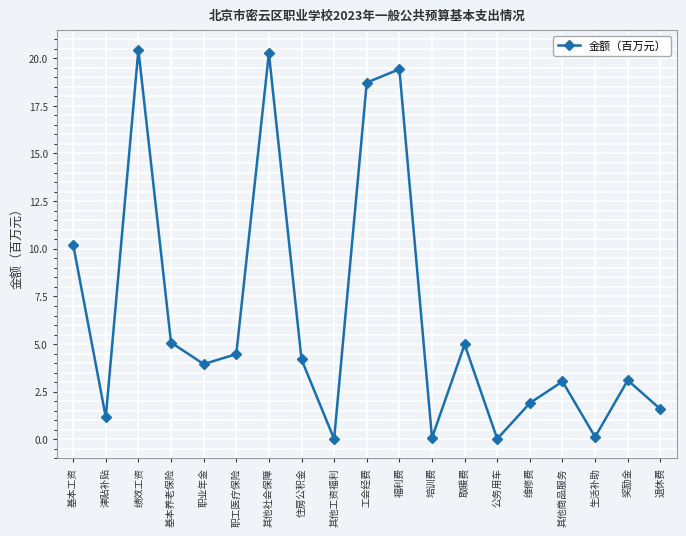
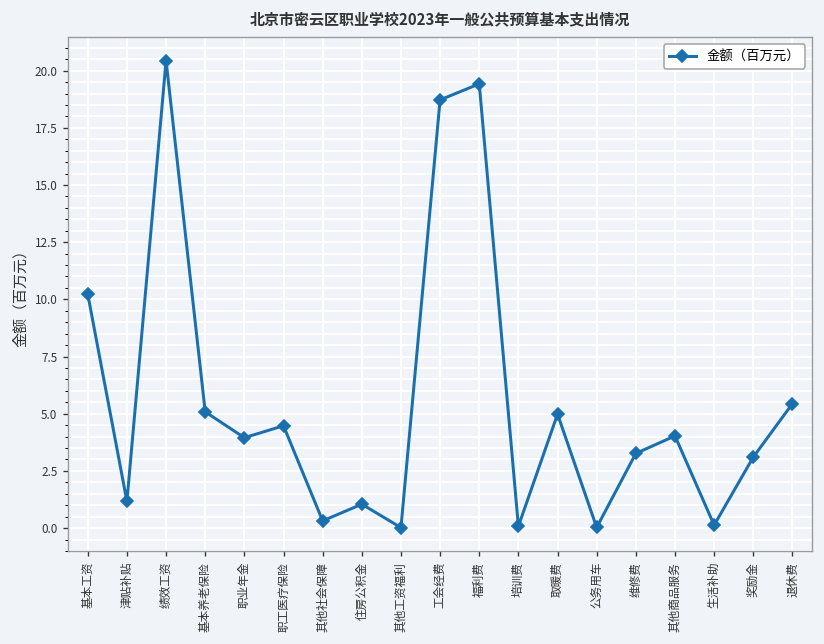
其他社会保障: 20.3 -> 0.3
住房公积金: 4.2 -> 1.0
维修费: 1.9 -> 3.3
其他商品服务: 3.0 -> 4.0
退休费: 1.6 -> 5.4
